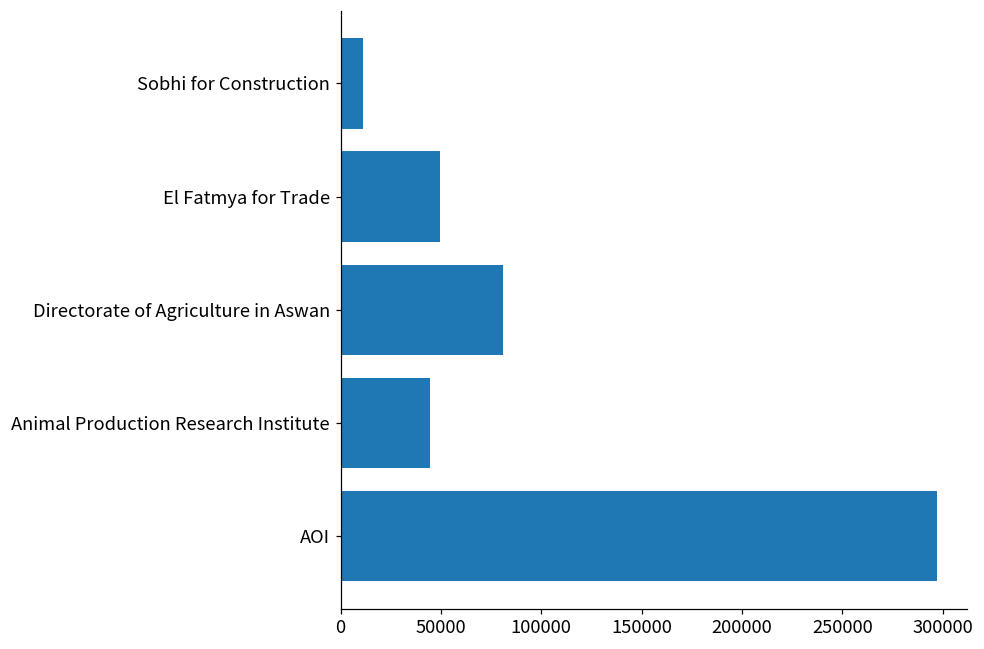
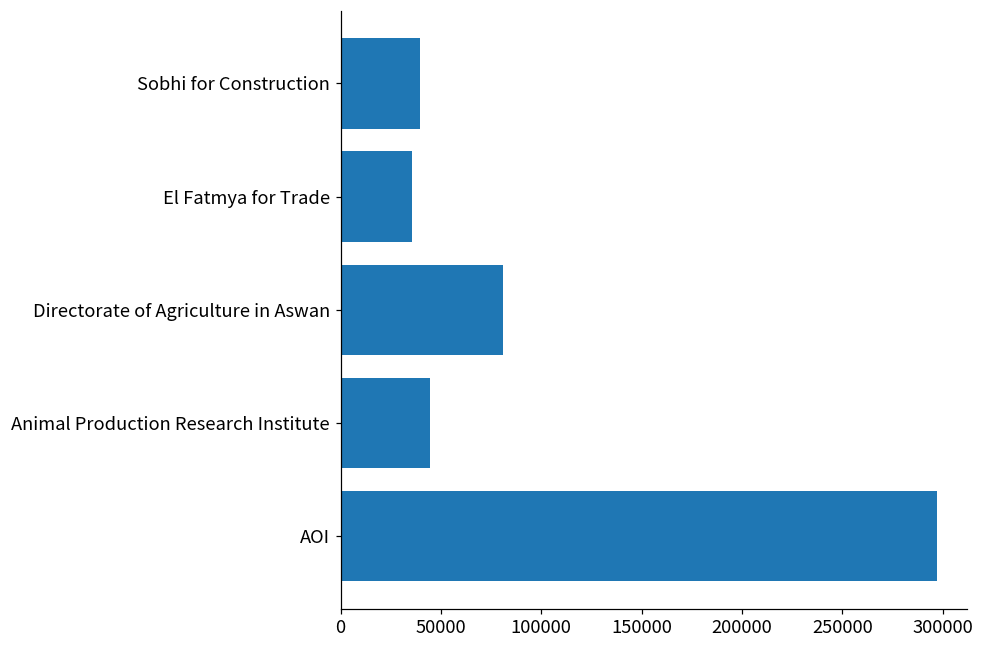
Sobhi for Construction: 11000 -> 40000
El Fatmya for Trade: 50000 -> 36000
